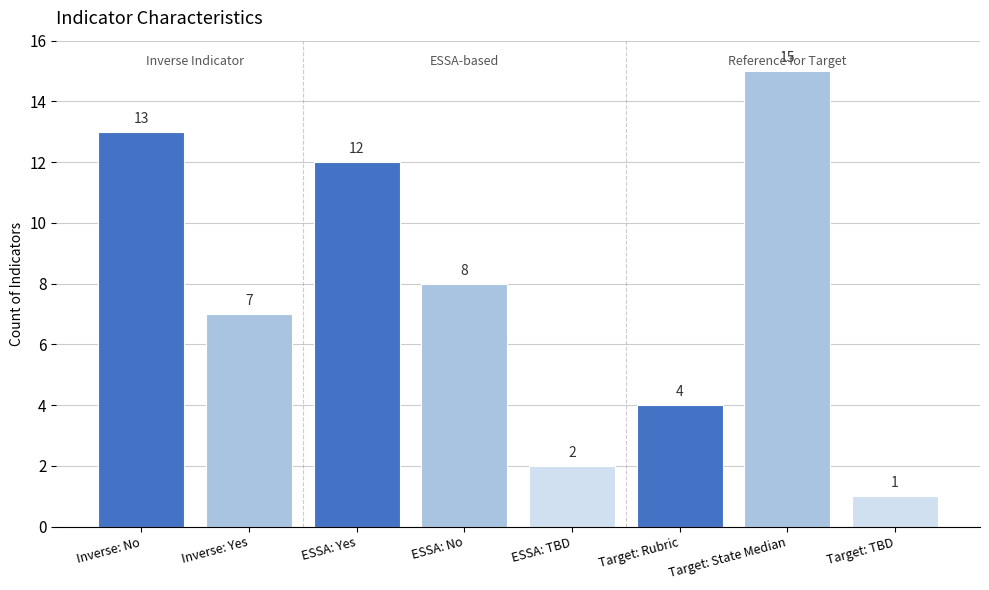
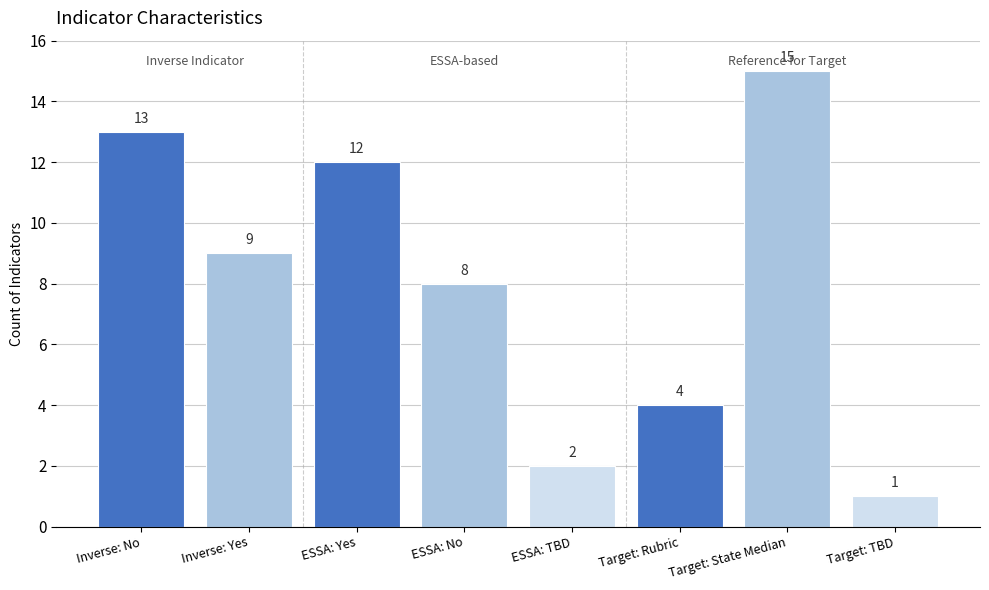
Inverse: Yes: 7 -> 9
